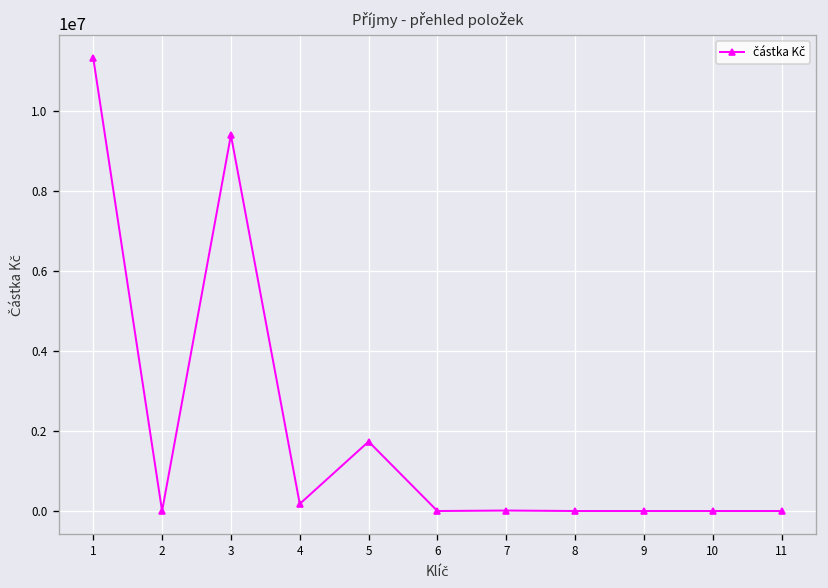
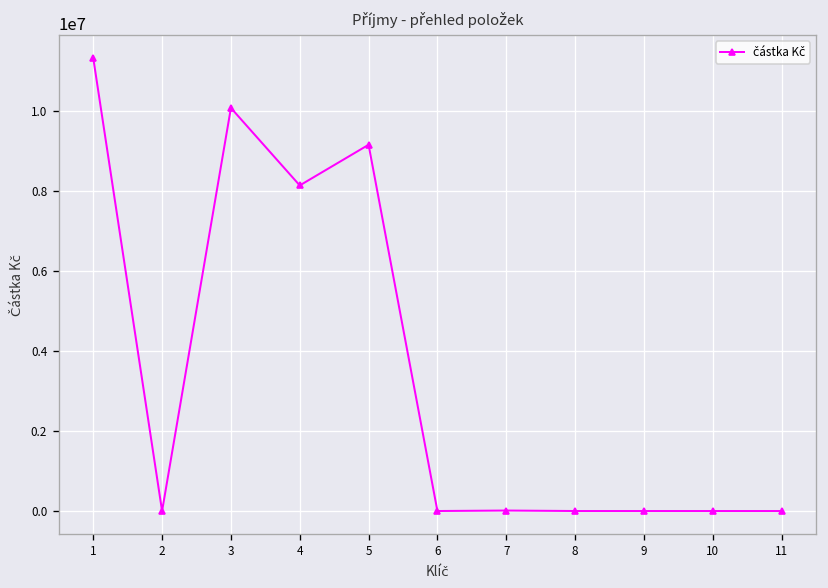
3: 9400000 -> 10100000
4: 200000 -> 8100000
5: 1700000 -> 9200000
